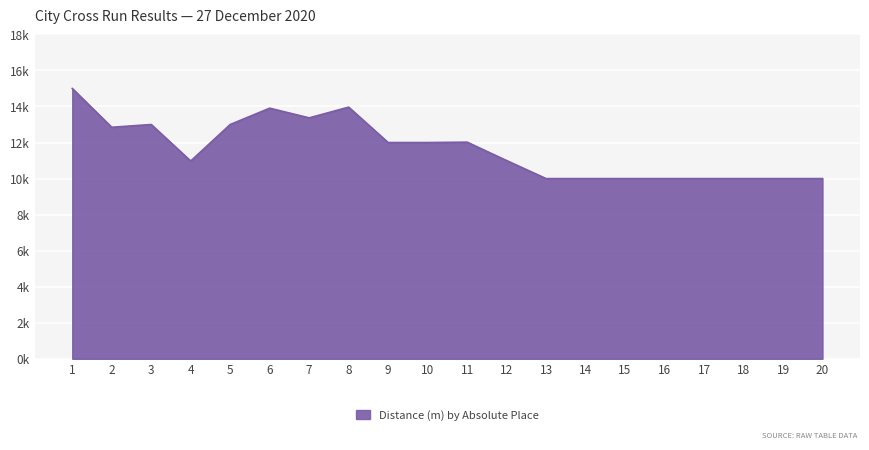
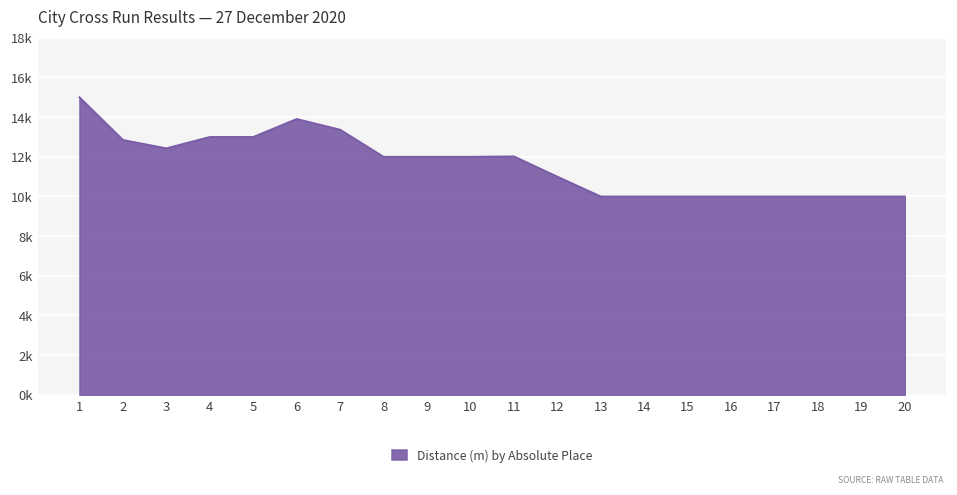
3: 13000 -> 12400
4: 11000 -> 13000
8: 14000 -> 12000
